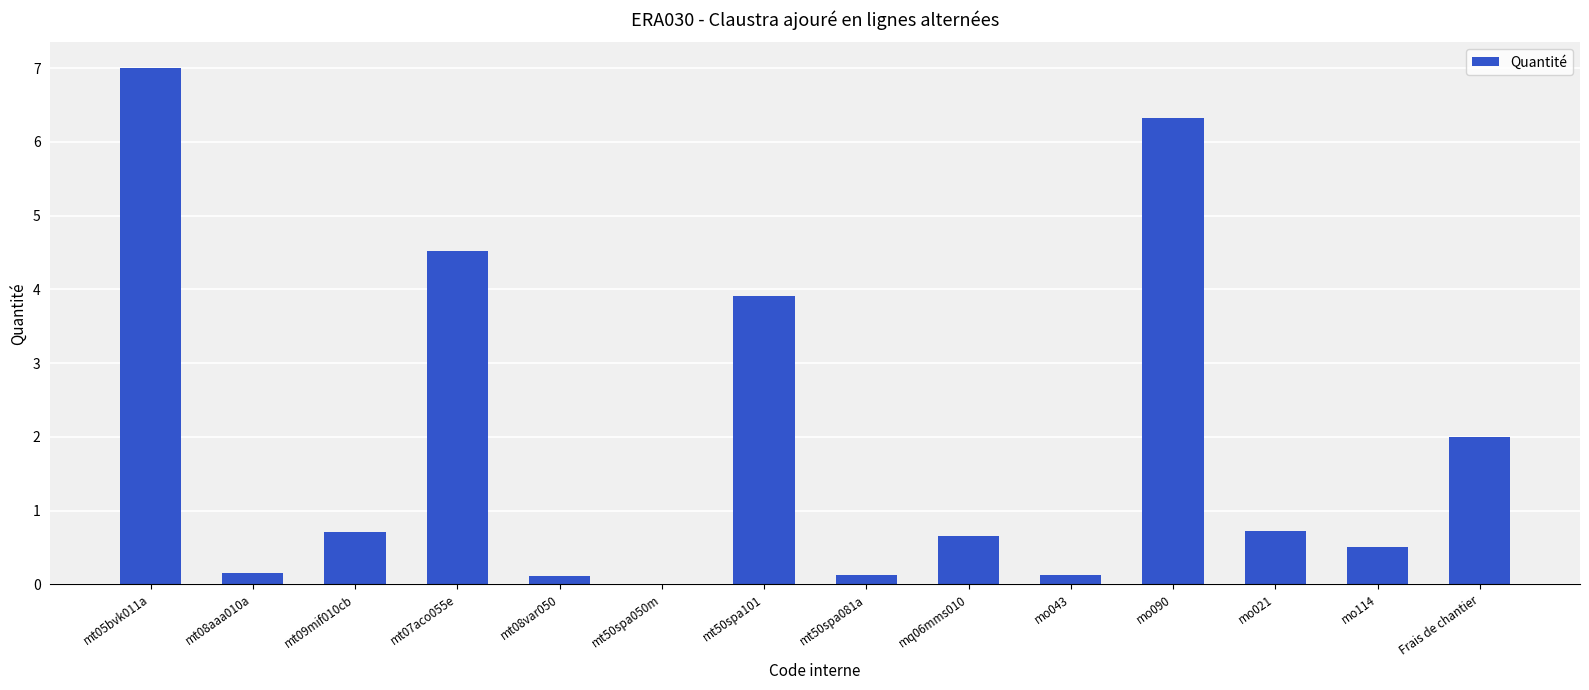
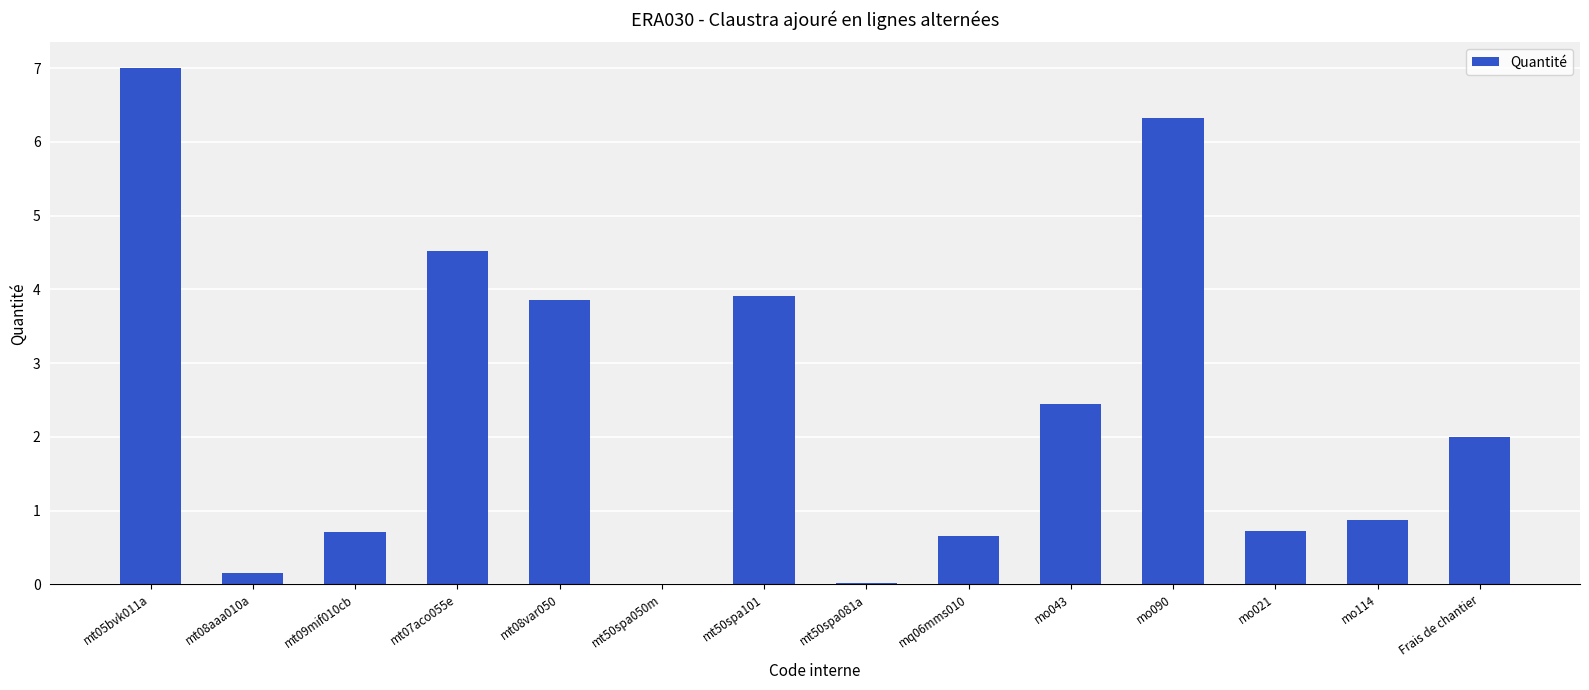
mt08var050: 0.1 -> 3.9
mt50spa081a: 0.1 -> 0.0
mo043: 0.1 -> 2.4
mo114: 0.5 -> 0.9
